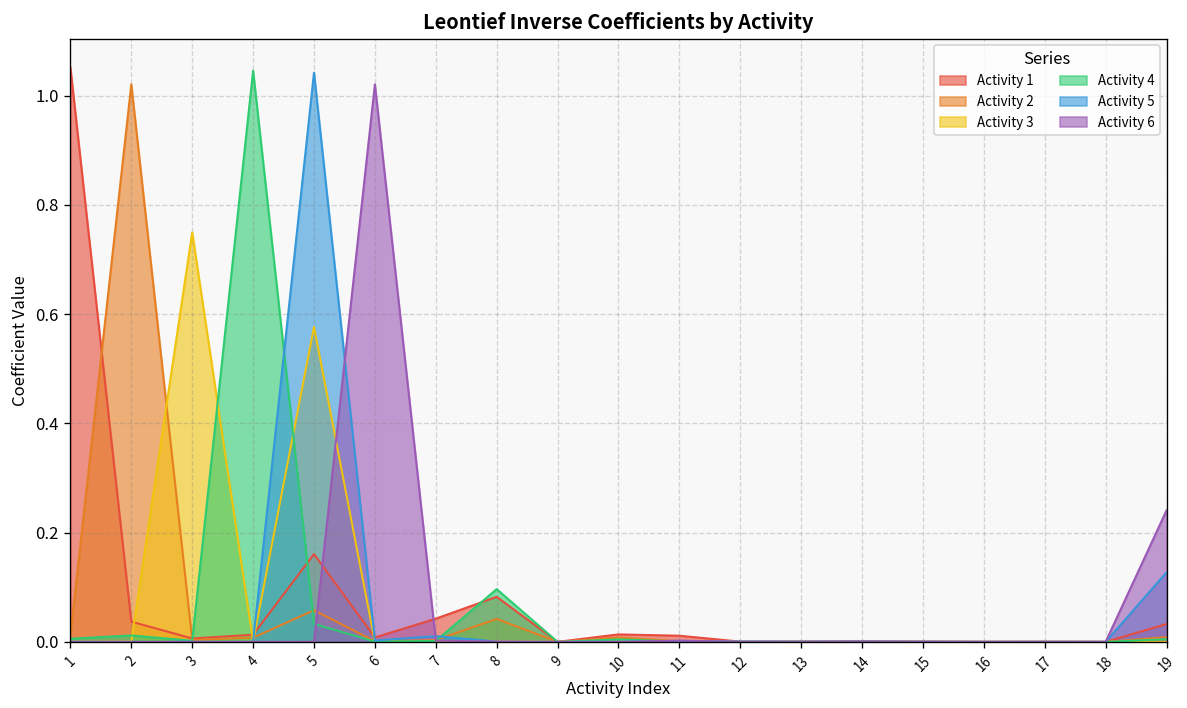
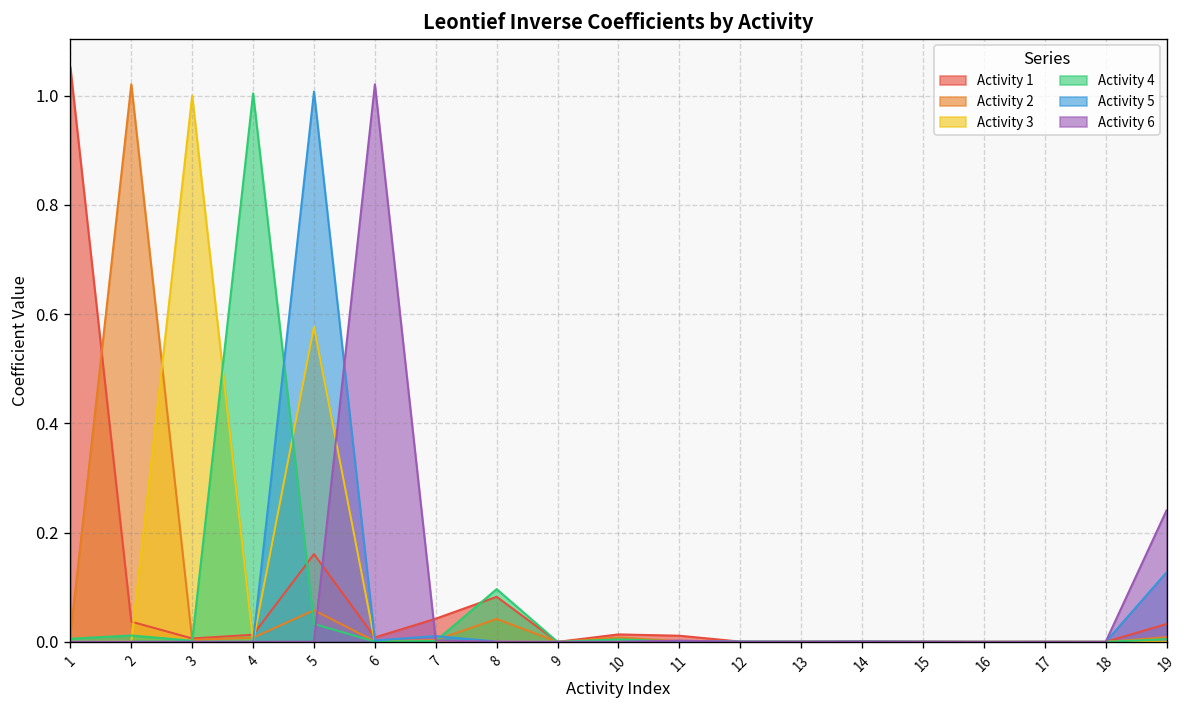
Activity 3, 3: 0.75 -> 1.00
Activity 4, 4: 1.05 -> 1.00
Activity 5, 5: 1.04 -> 1.01
